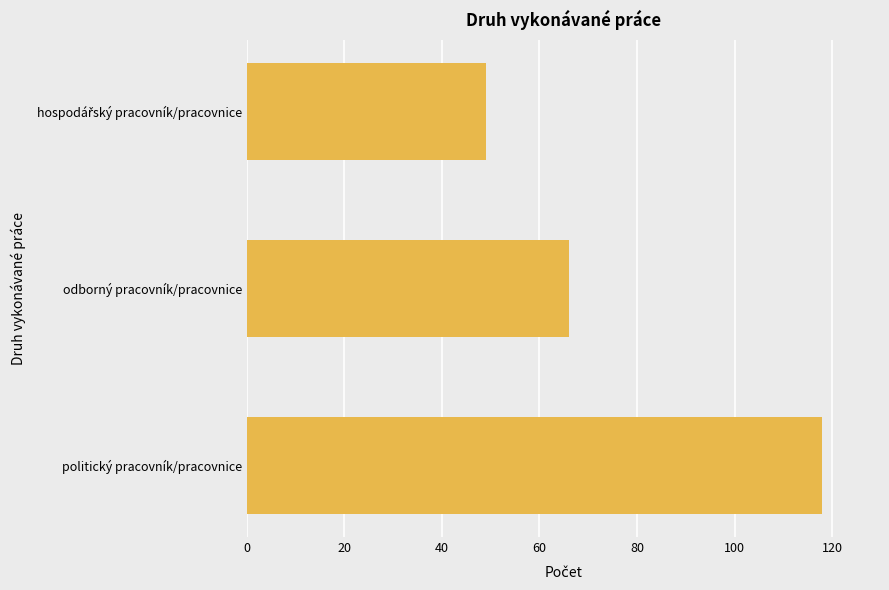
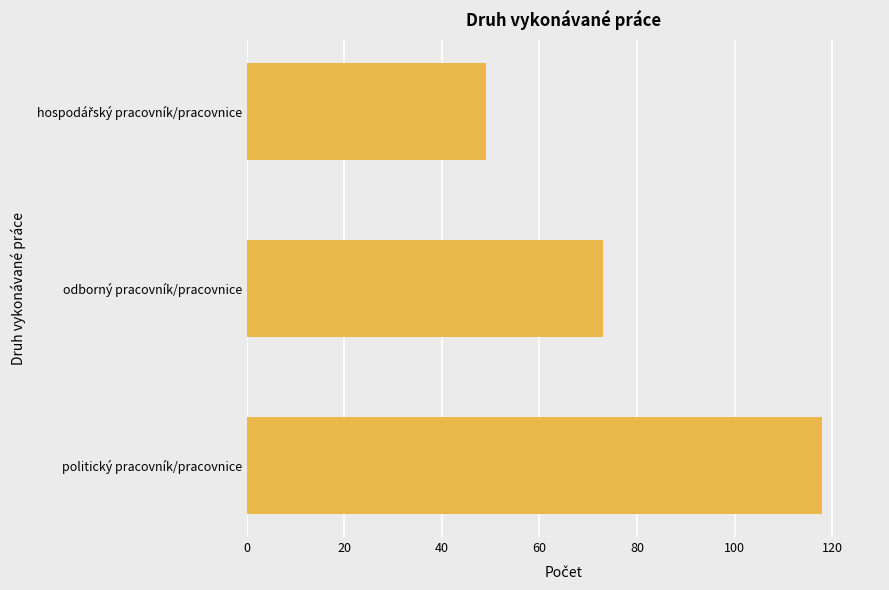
odborný pracovník/pracovnice: 66 -> 73
